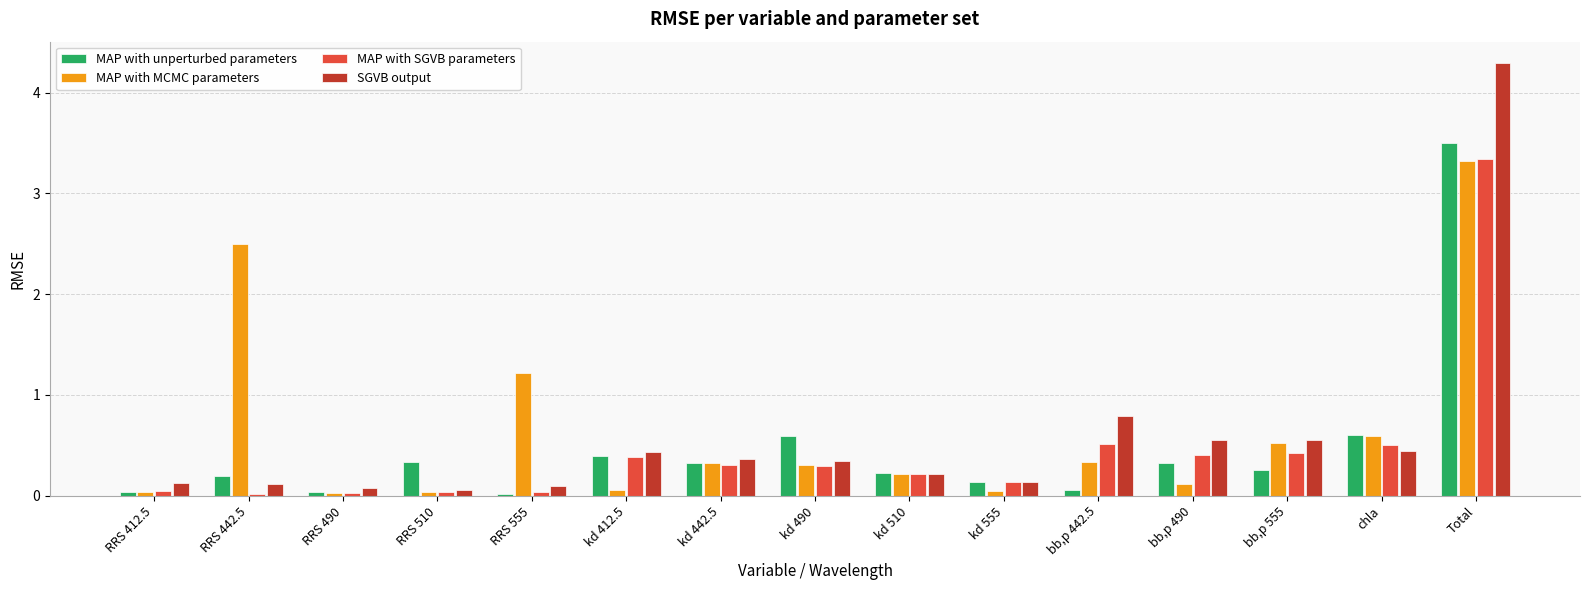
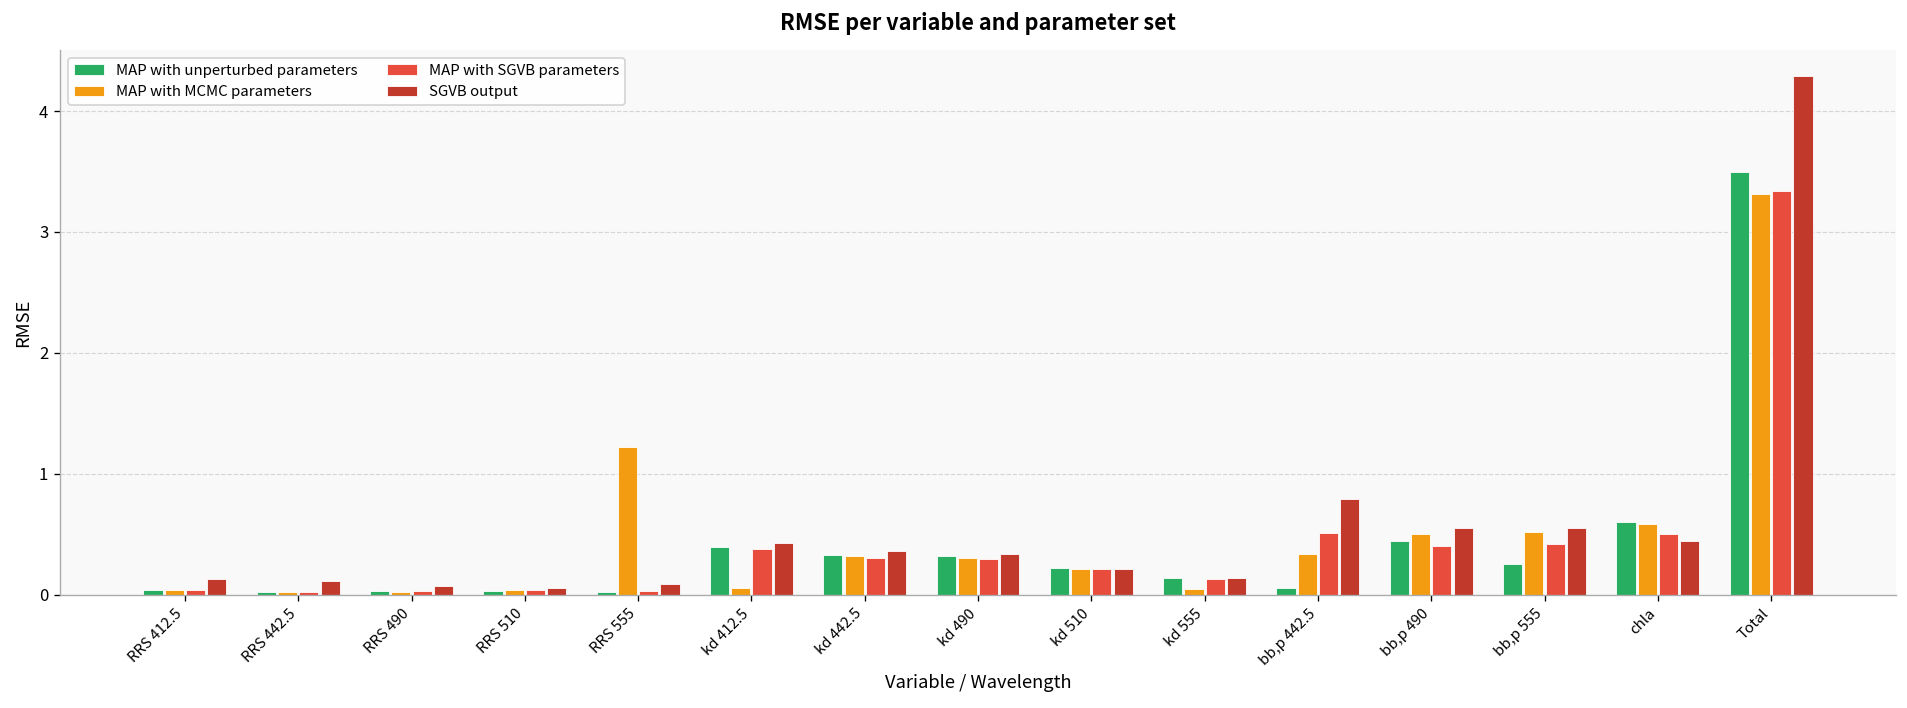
MAP with unperturbed parameters, RRS 442.5: 0.19 -> 0.02
MAP with MCMC parameters, RRS 442.5: 2.50 -> 0.02
MAP with unperturbed parameters, RRS 510: 0.33 -> 0.03
MAP with unperturbed parameters, kd 490: 0.60 -> 0.32
MAP with unperturbed parameters, bb,p 490: 0.32 -> 0.45
MAP with MCMC parameters, bb,p 490: 0.12 -> 0.51
